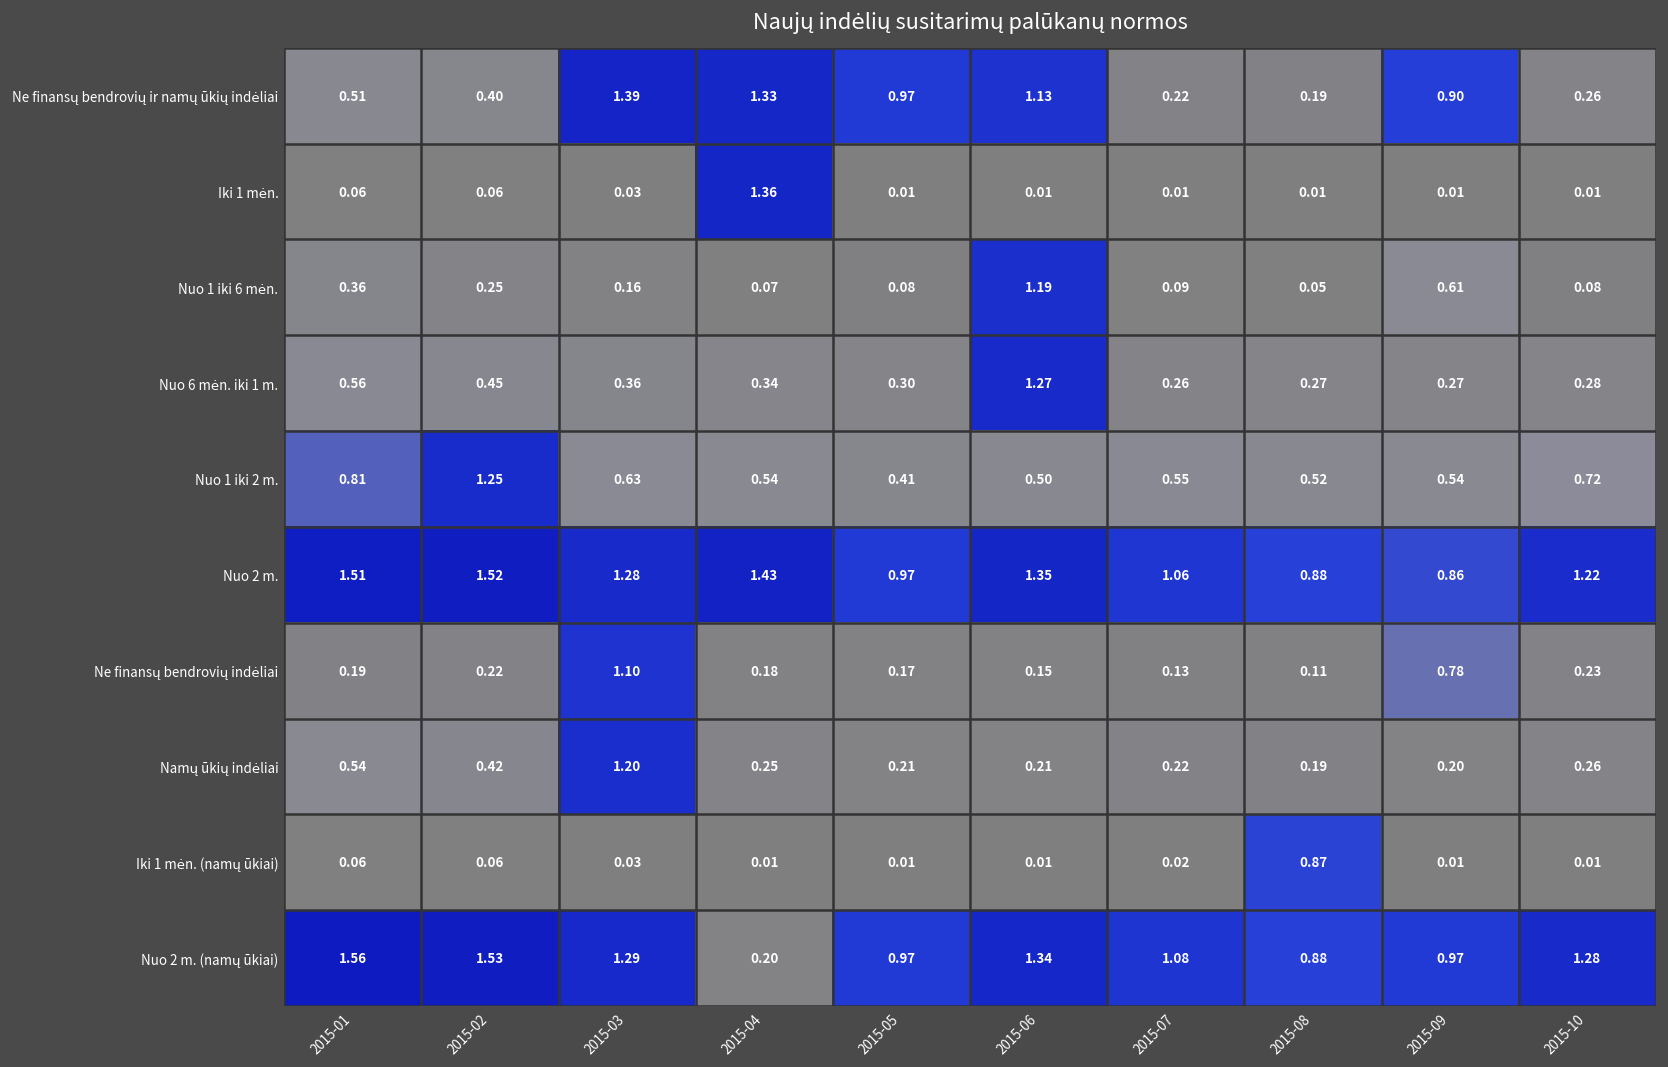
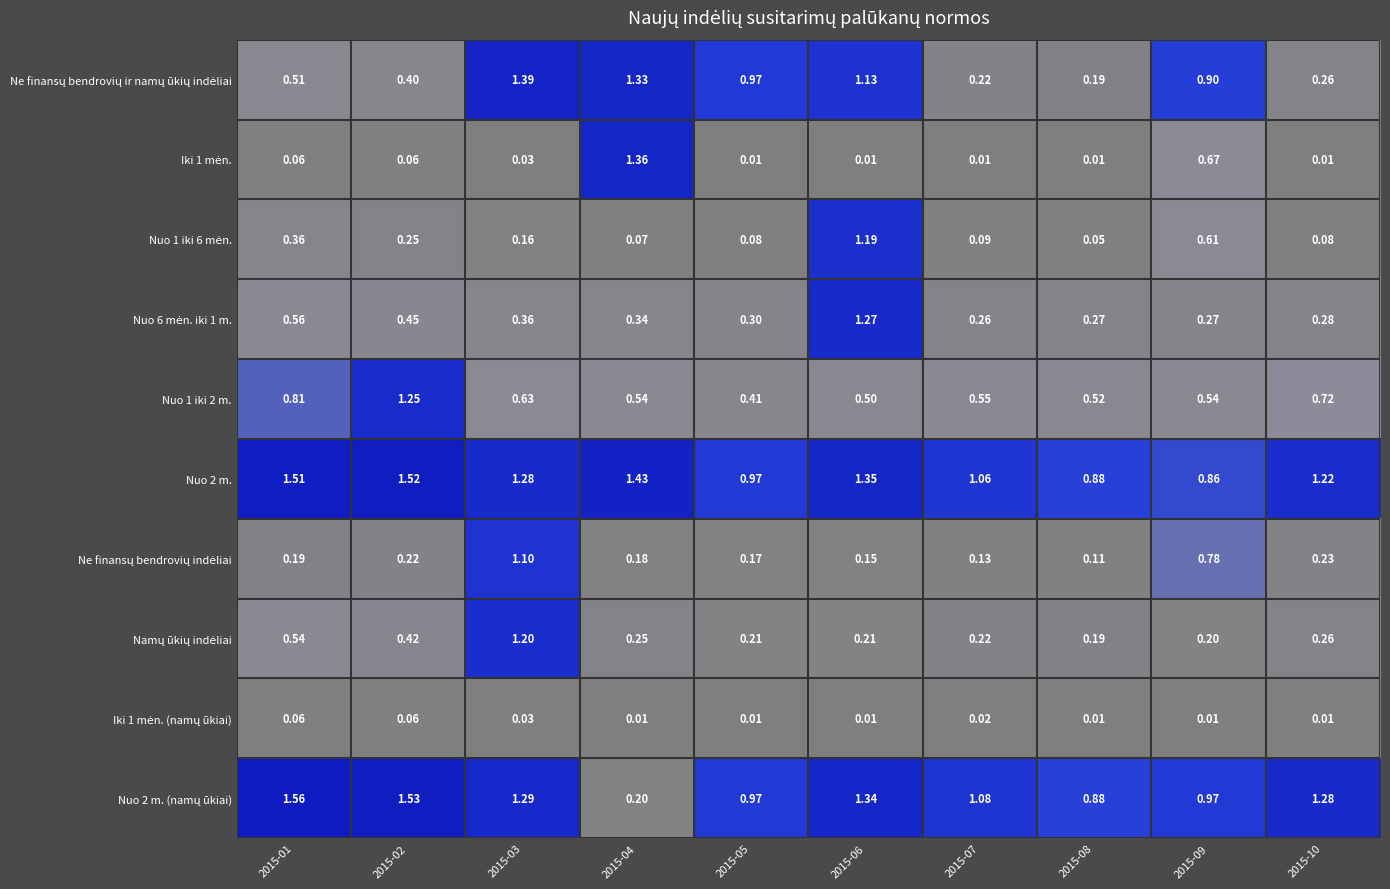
Iki 1 mėn., 2015-09: 0.01 -> 0.67
Iki 1 mėn. (namų ūkiai), 2015-08: 0.87 -> 0.01
